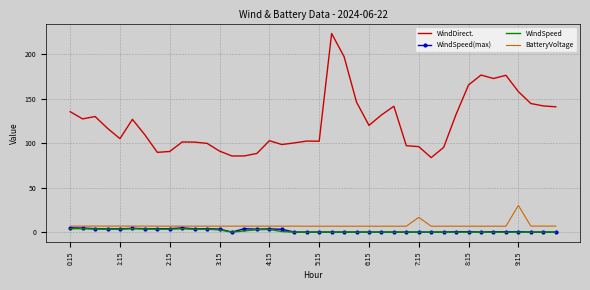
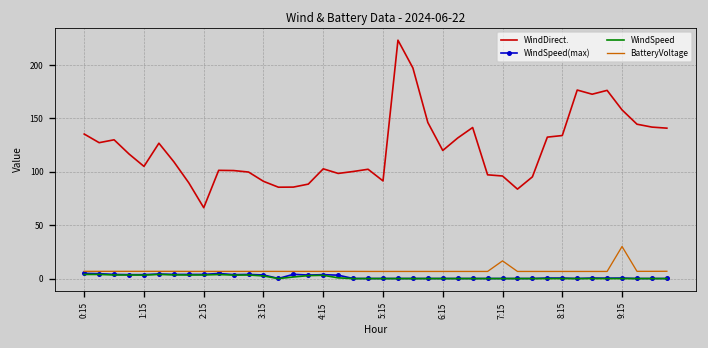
WindDirect., 2:15: 90 -> 70
WindDirect., 5:15: 100 -> 90
WindDirect., 8:15: 170 -> 130
